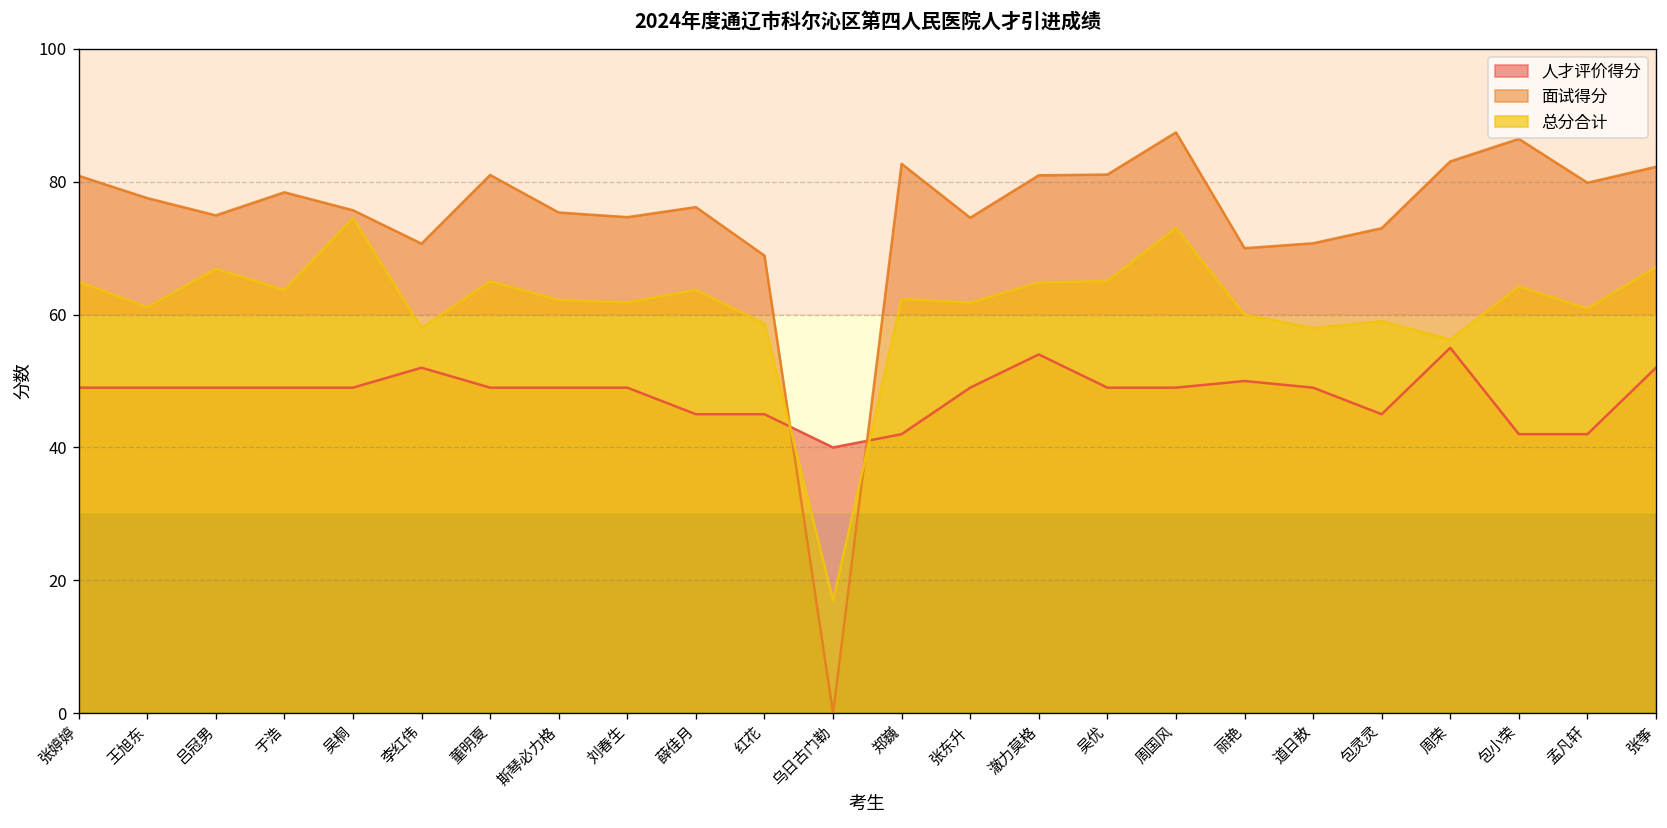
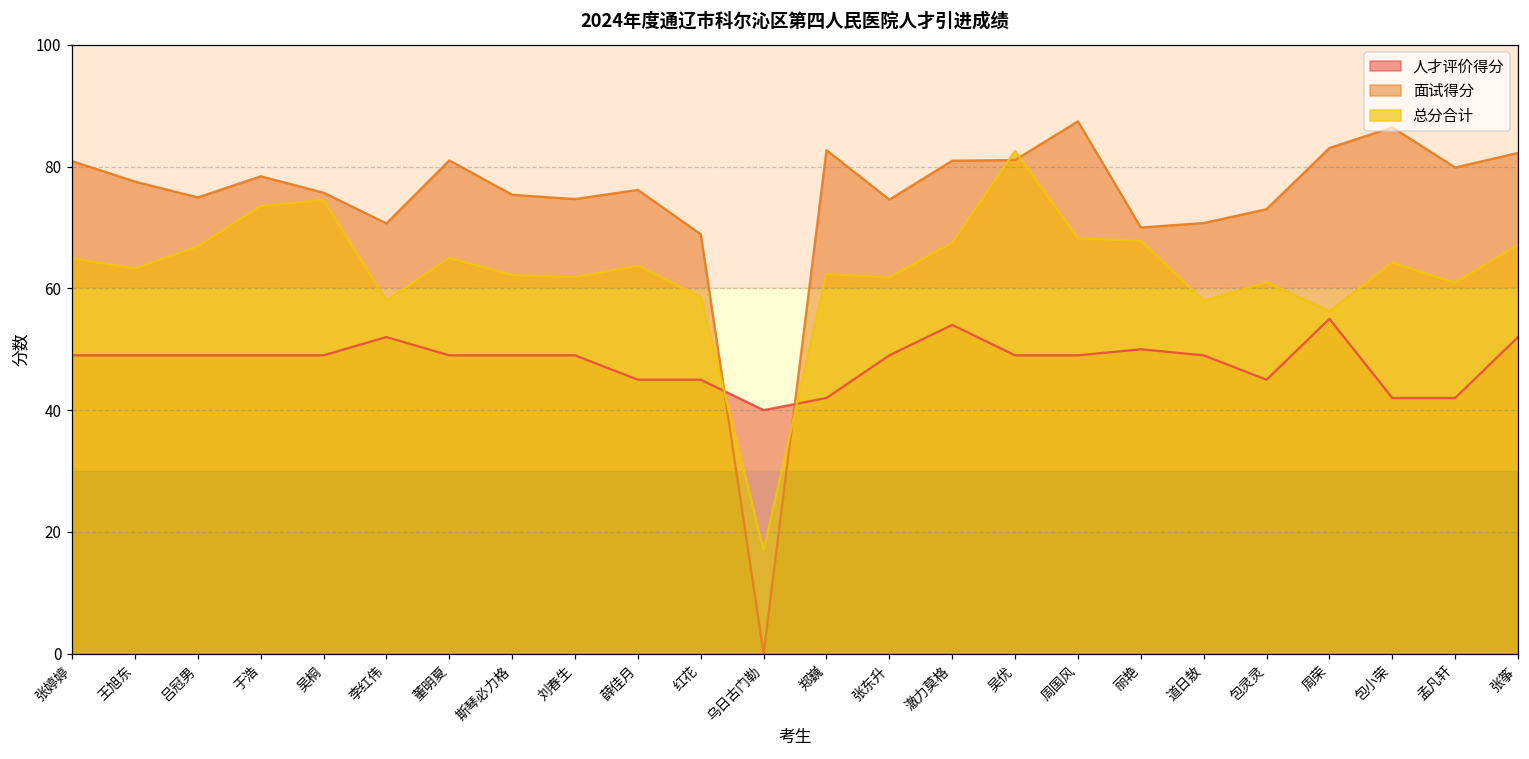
总分合计, 王旭东: 61 -> 63
总分合计, 于浩: 64 -> 74
总分合计, 澈力莫格: 65 -> 67
总分合计, 吴优: 65 -> 83
总分合计, 周国风: 73 -> 68
总分合计, 丽艳: 60 -> 68
总分合计, 包灵灵: 59 -> 61
